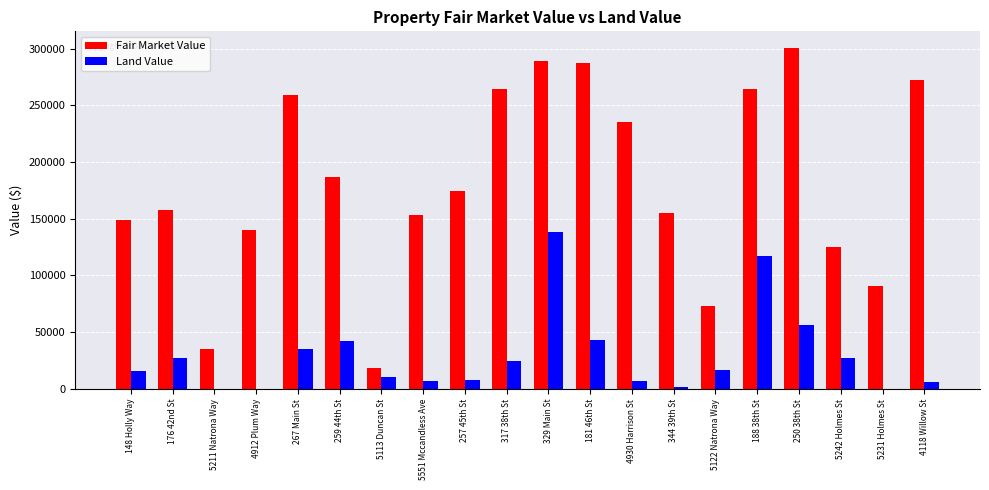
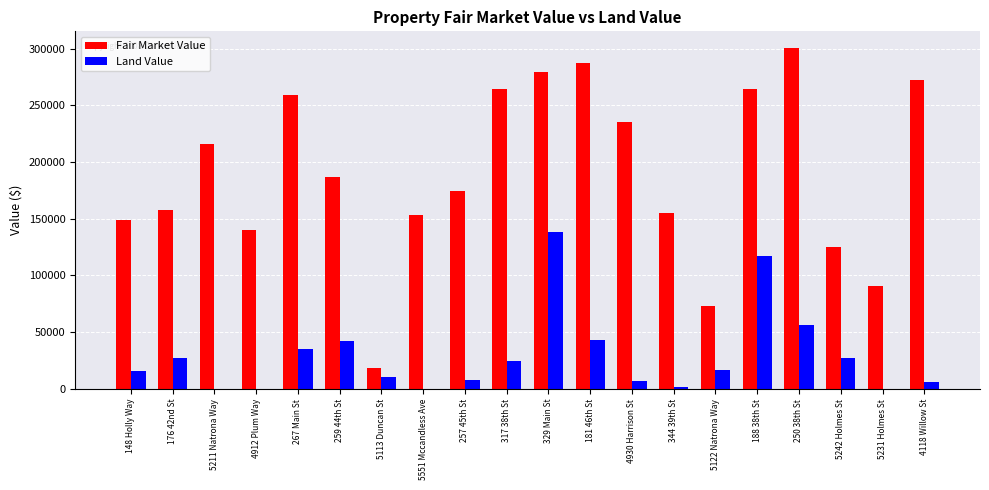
Fair Market Value, 5211 Natrona Way: 35000 -> 216000
Land Value, 5551 Mccandless Ave: 7000 -> 0
Fair Market Value, 329 Main St: 290000 -> 280000
